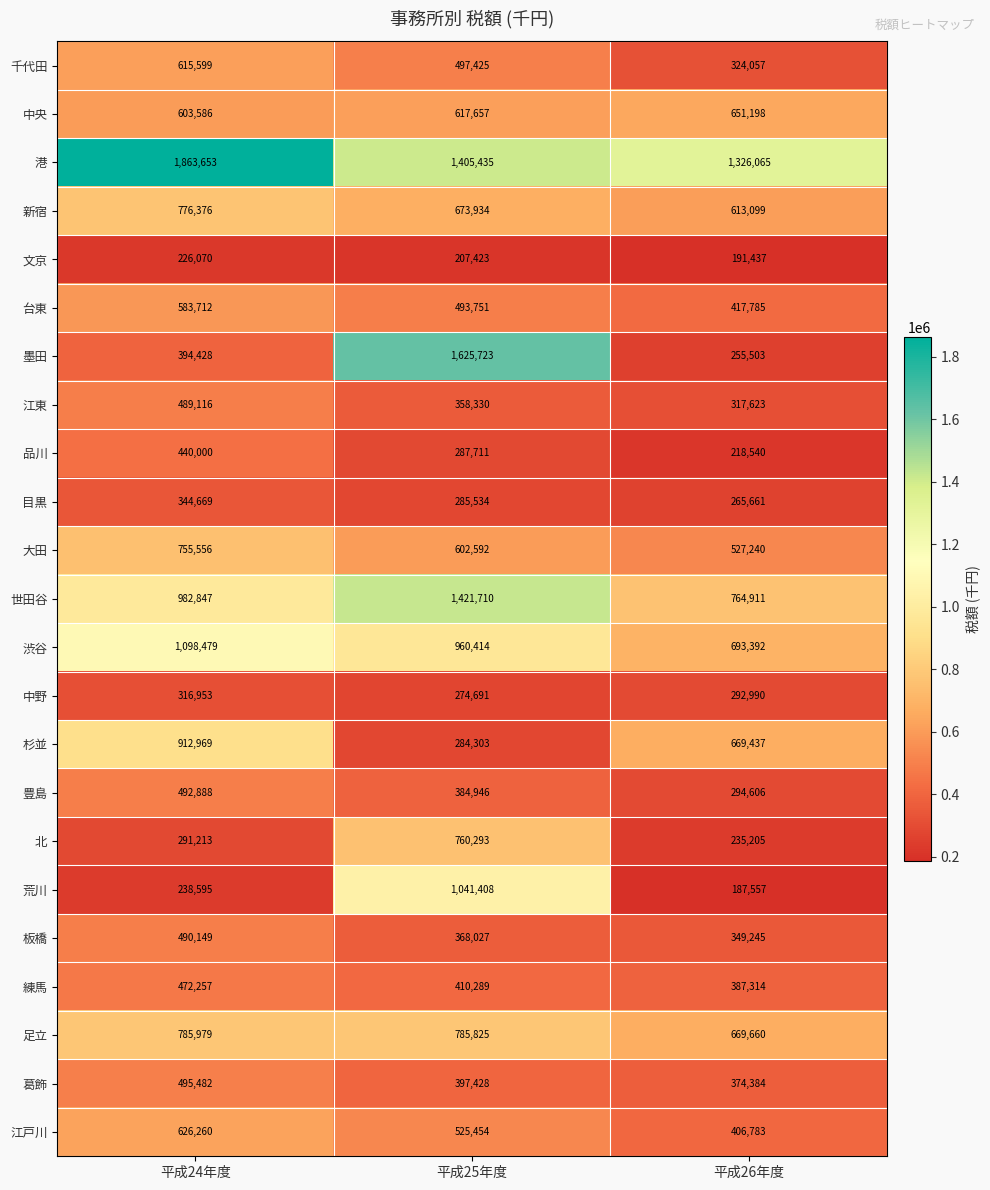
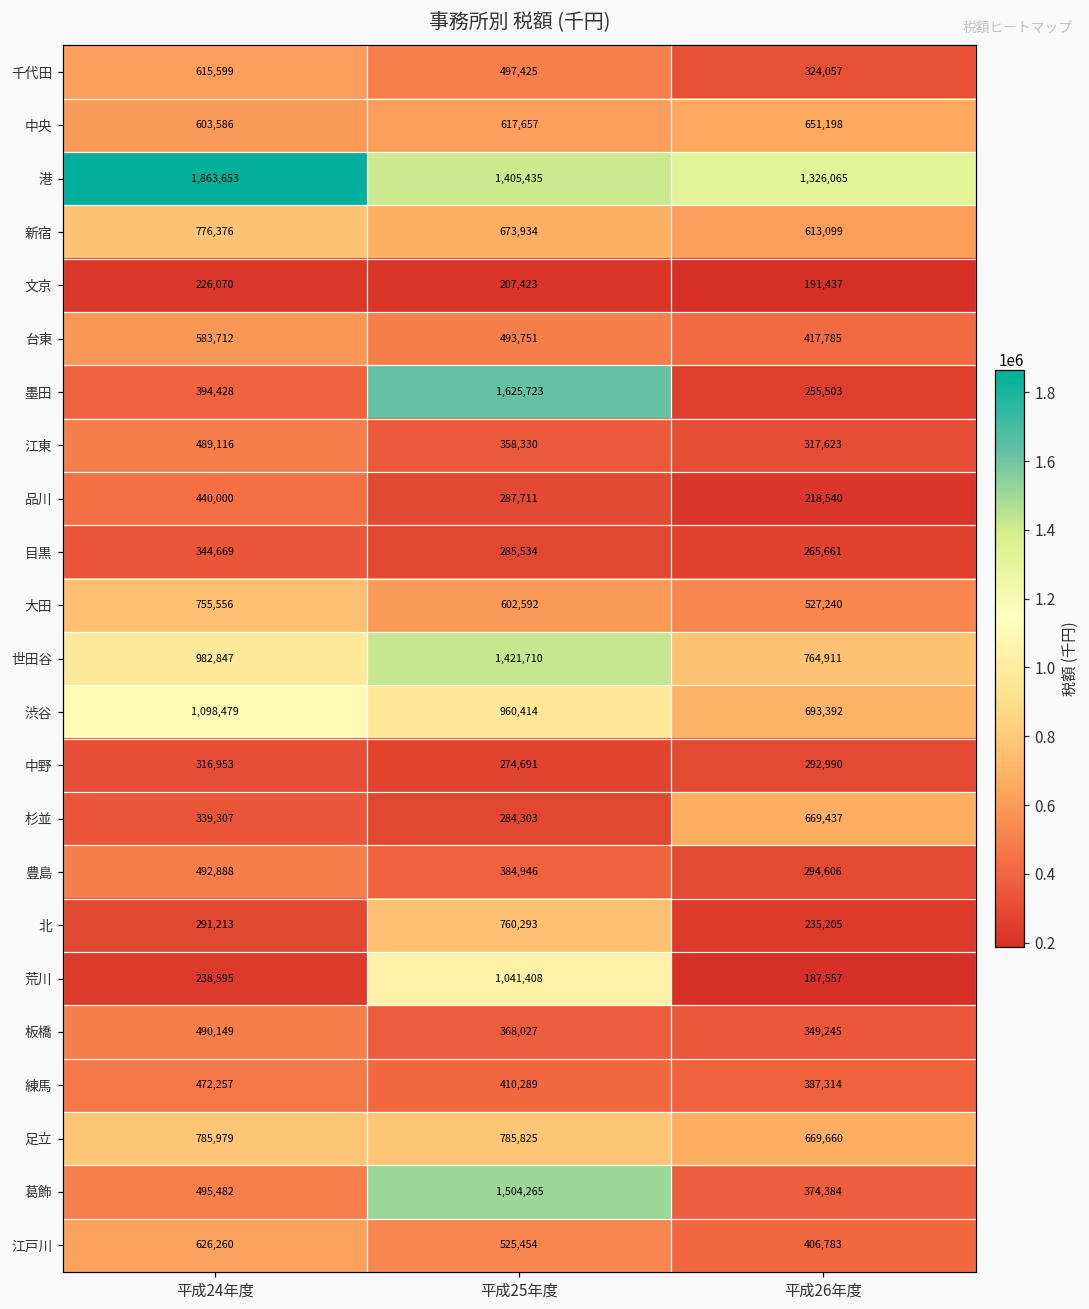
杉並, 平成24年度: 912,969 -> 339,307
葛飾, 平成25年度: 397,428 -> 1,504,265
